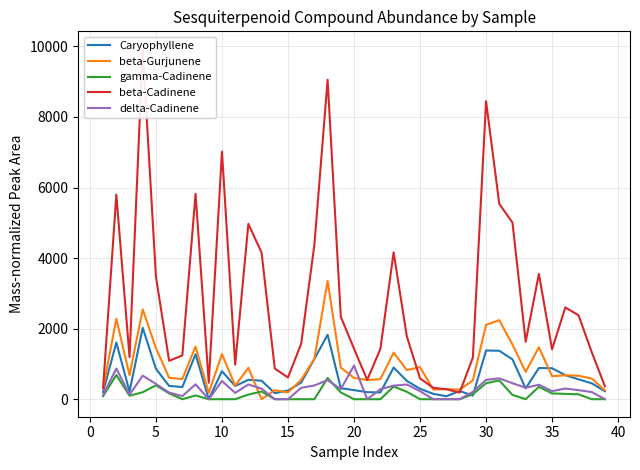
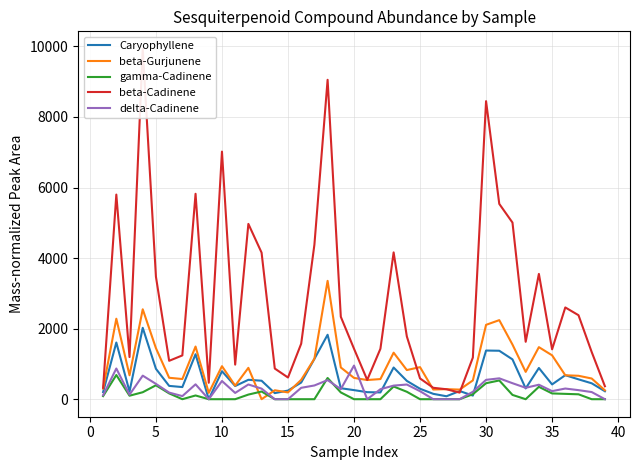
beta-Gurjunene, 10: 1300 -> 900
Caryophyllene, 35: 900 -> 400
beta-Gurjunene, 35: 700 -> 1200
